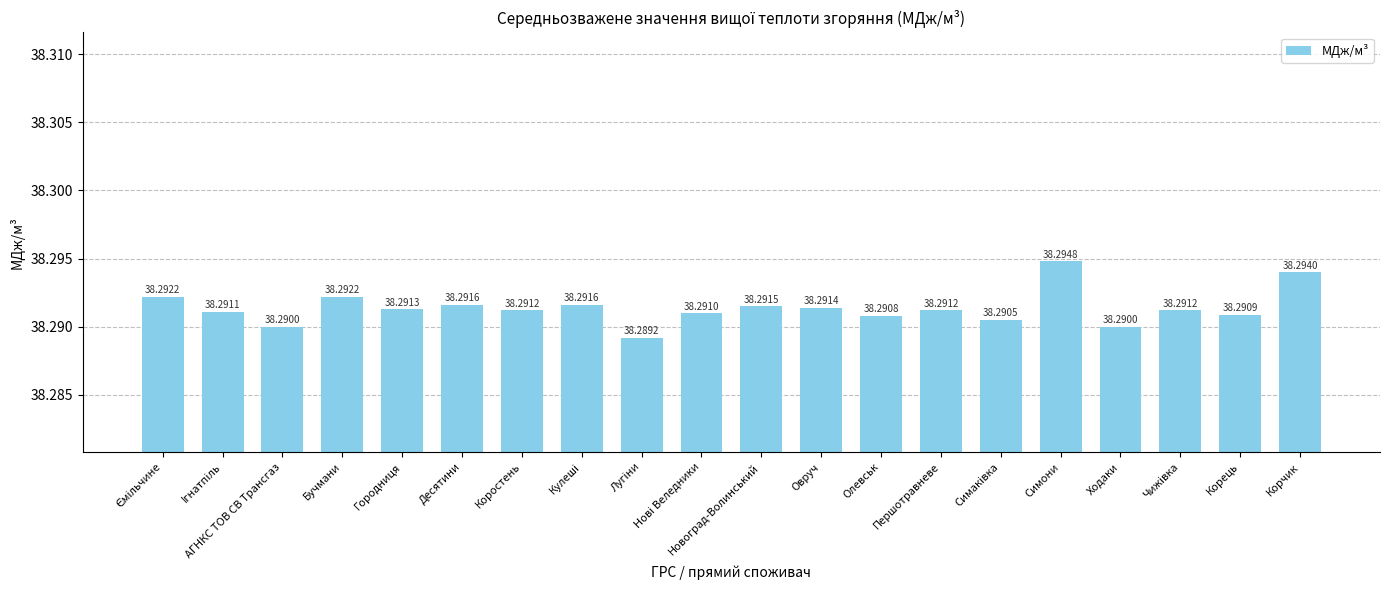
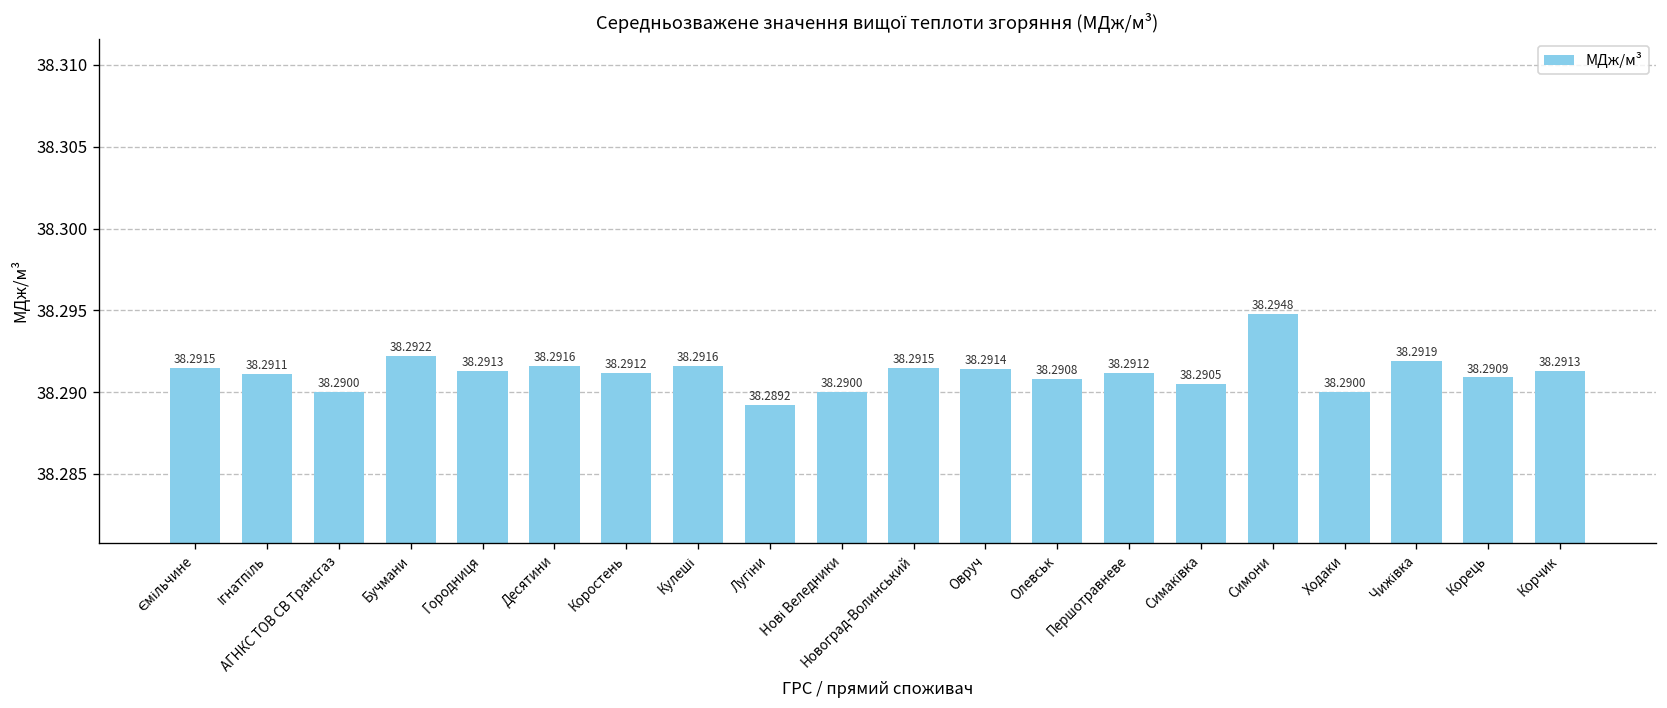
Ємільчине: 38.2922 -> 38.2915
Нові Веледники: 38.2910 -> 38.2900
Чижівка: 38.2912 -> 38.2919
Корчик: 38.2940 -> 38.2913
